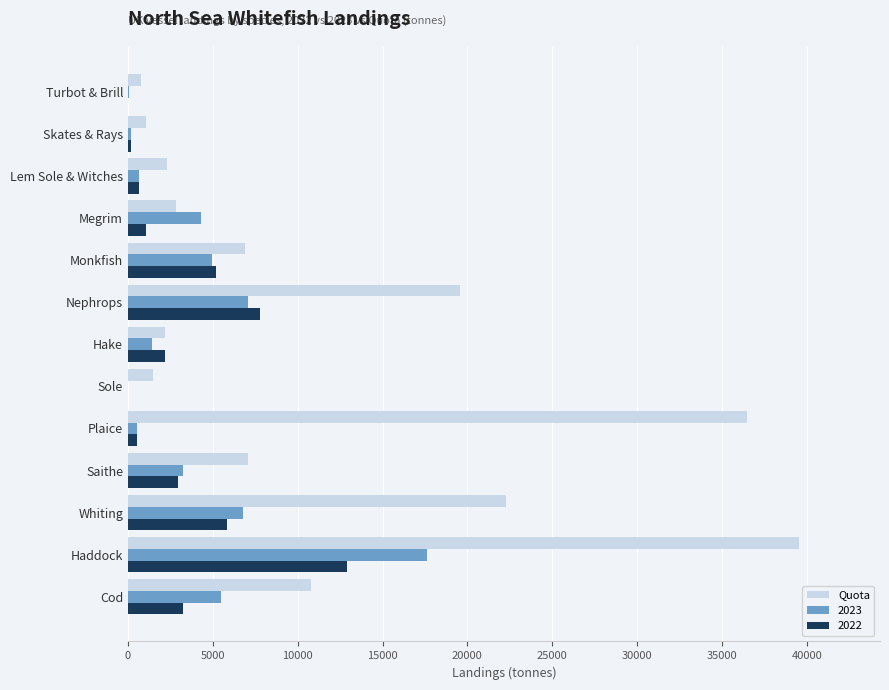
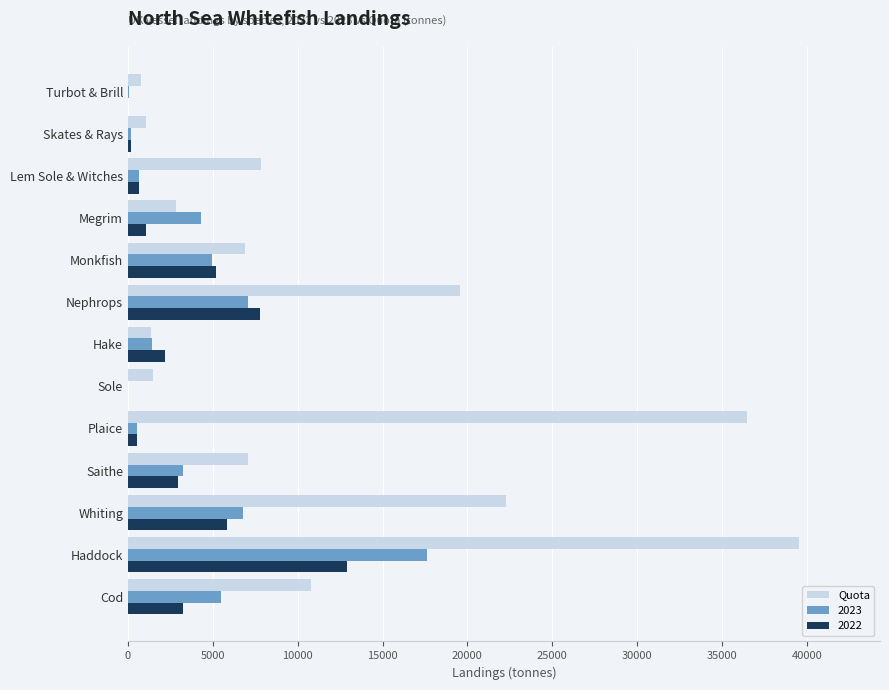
Quota, Lem Sole & Witches: 2300 -> 7800
Quota, Hake: 2200 -> 1400
